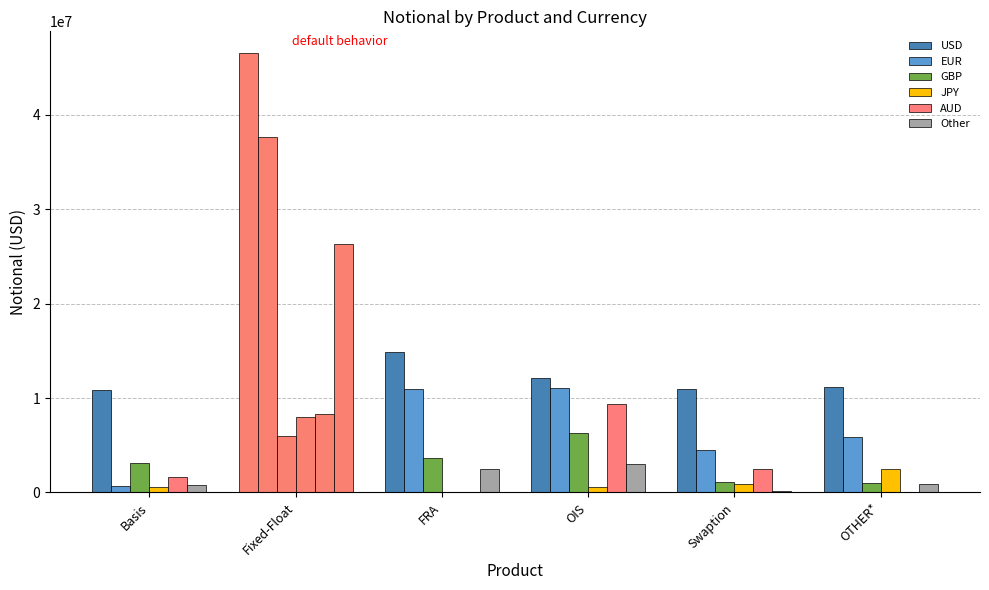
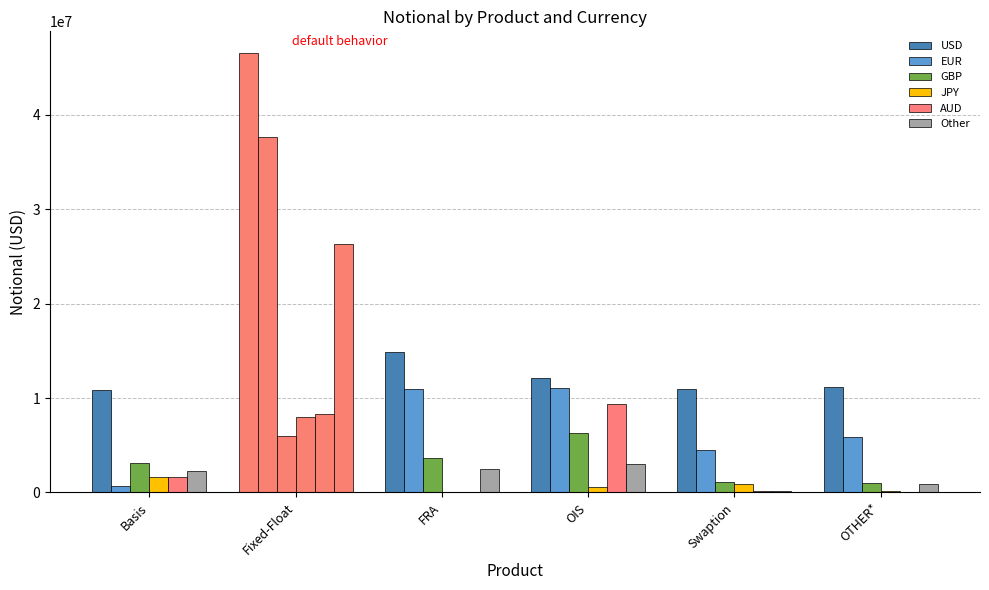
JPY, Basis: 1000000 -> 2000000
Other, Basis: 1000000 -> 2000000
AUD, Swaption: 2000000 -> 0
JPY, OTHER*: 2000000 -> 0
